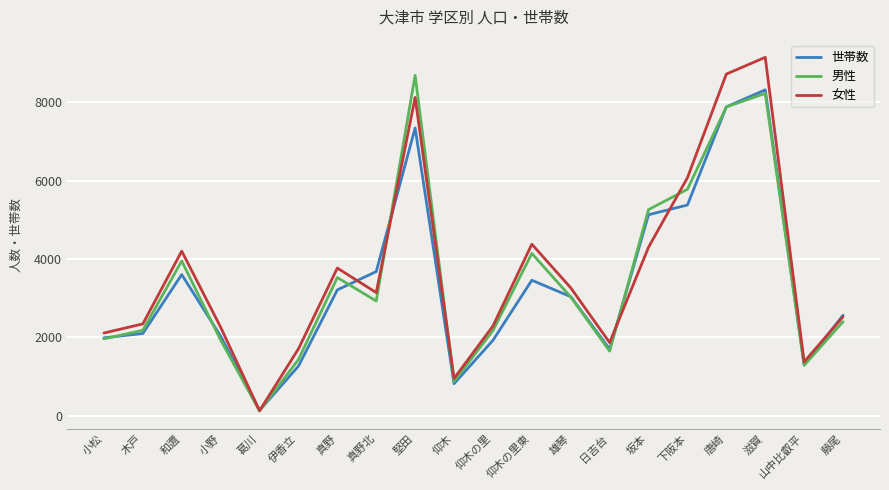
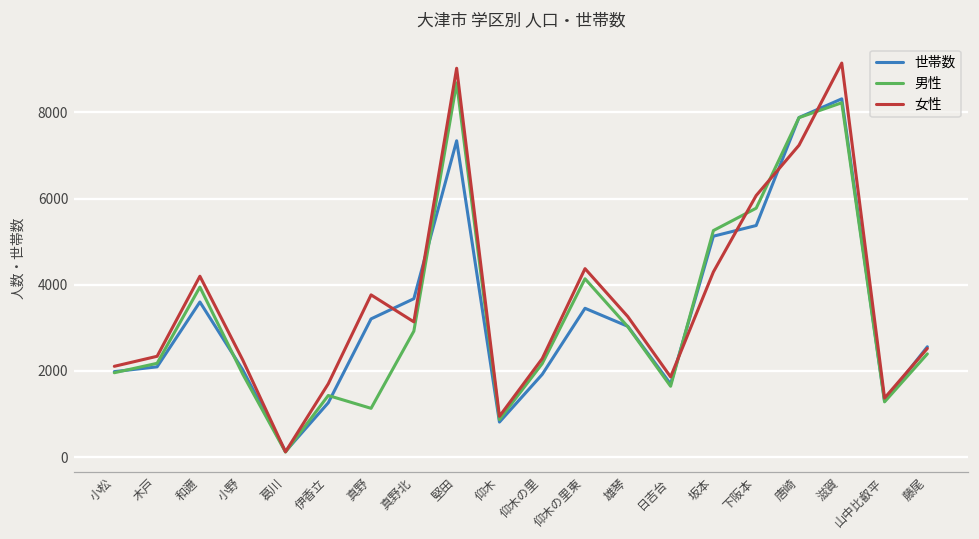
男性, 真野: 3500 -> 1100
女性, 堅田: 8100 -> 9000
女性, 唐崎: 8700 -> 7200
